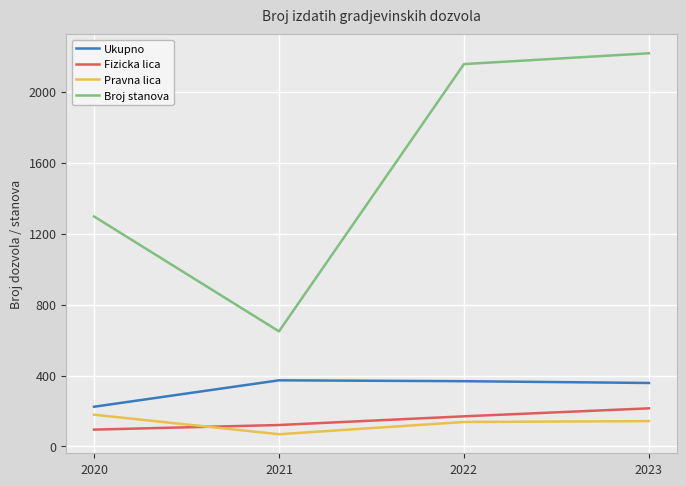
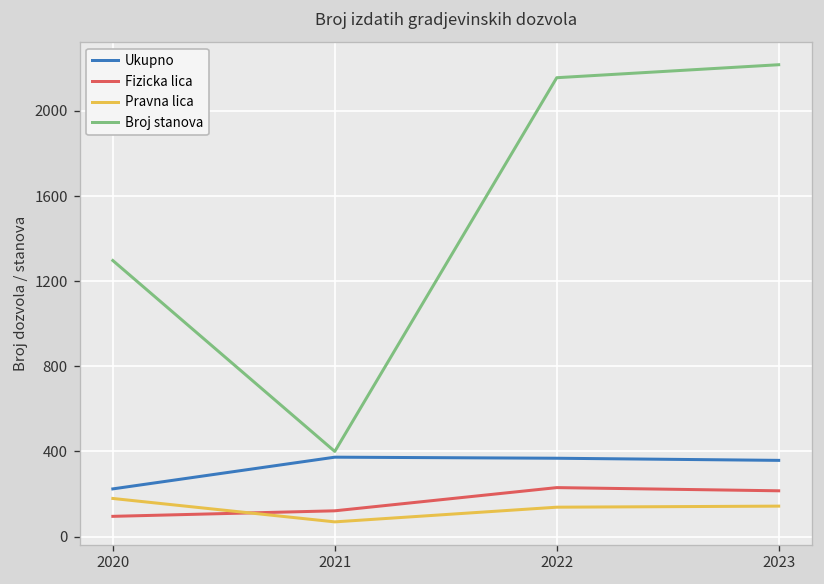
Broj stanova, 2021: 650 -> 400
Fizicka lica, 2022: 170 -> 230
